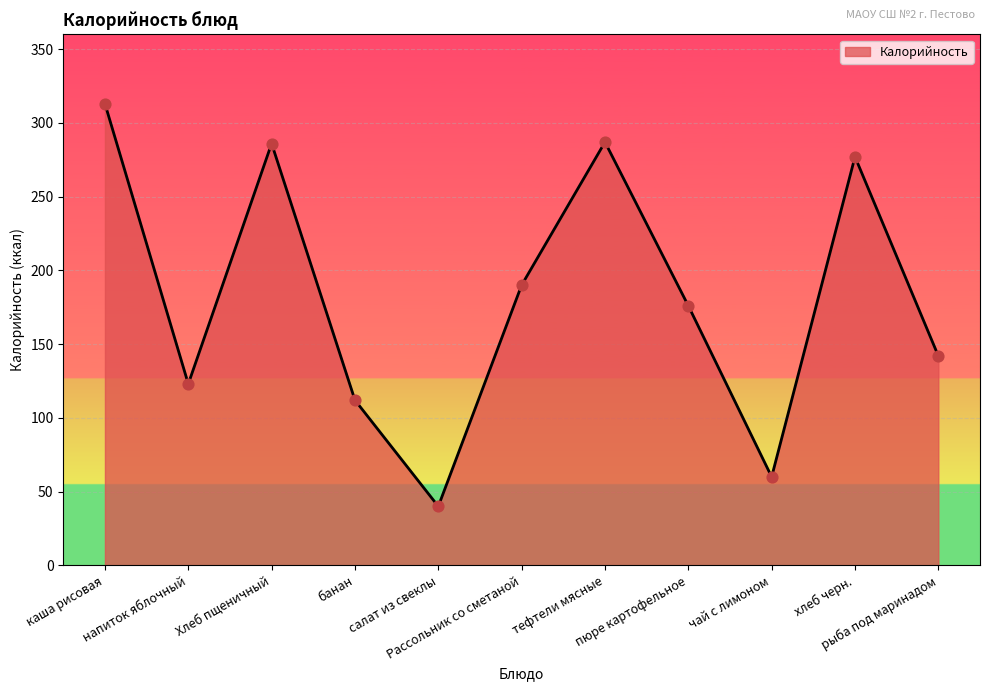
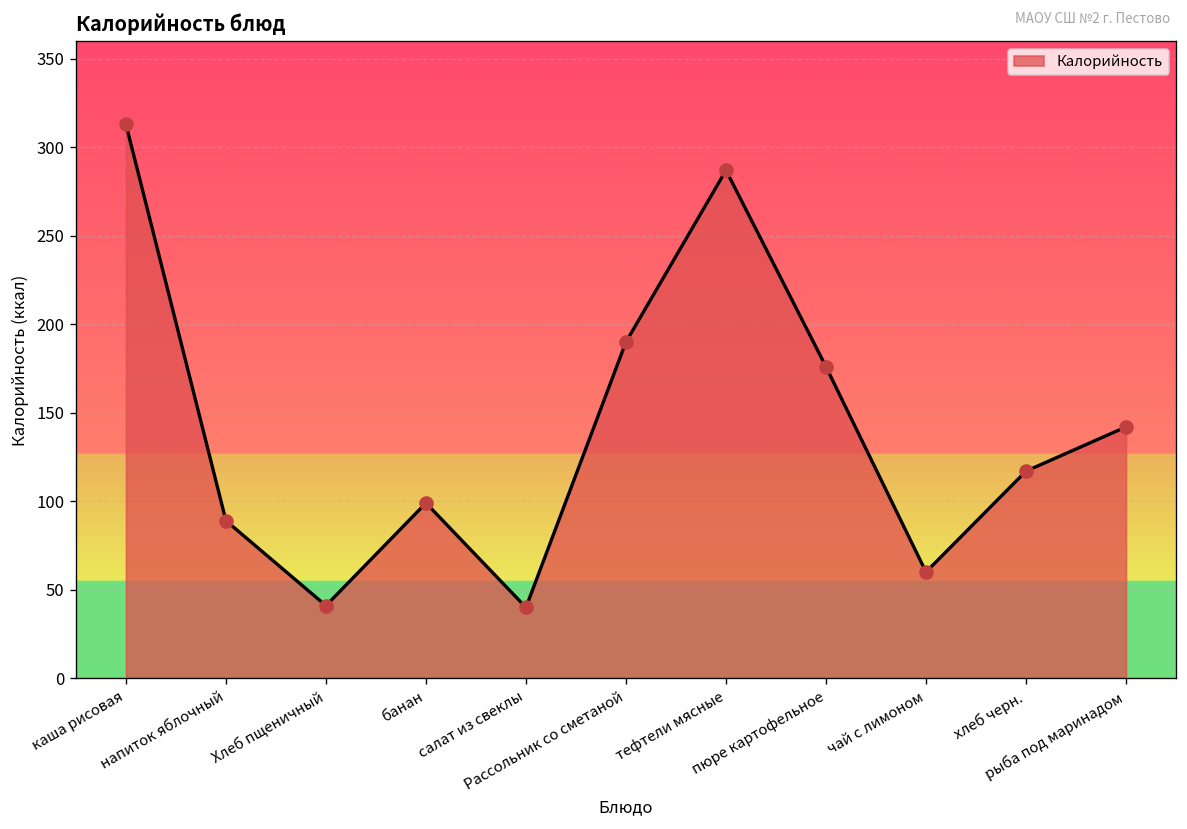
напиток яблочный: 123 -> 89
Хлеб пщеничный: 286 -> 41
банан: 112 -> 99
хлеб черн.: 277 -> 117
